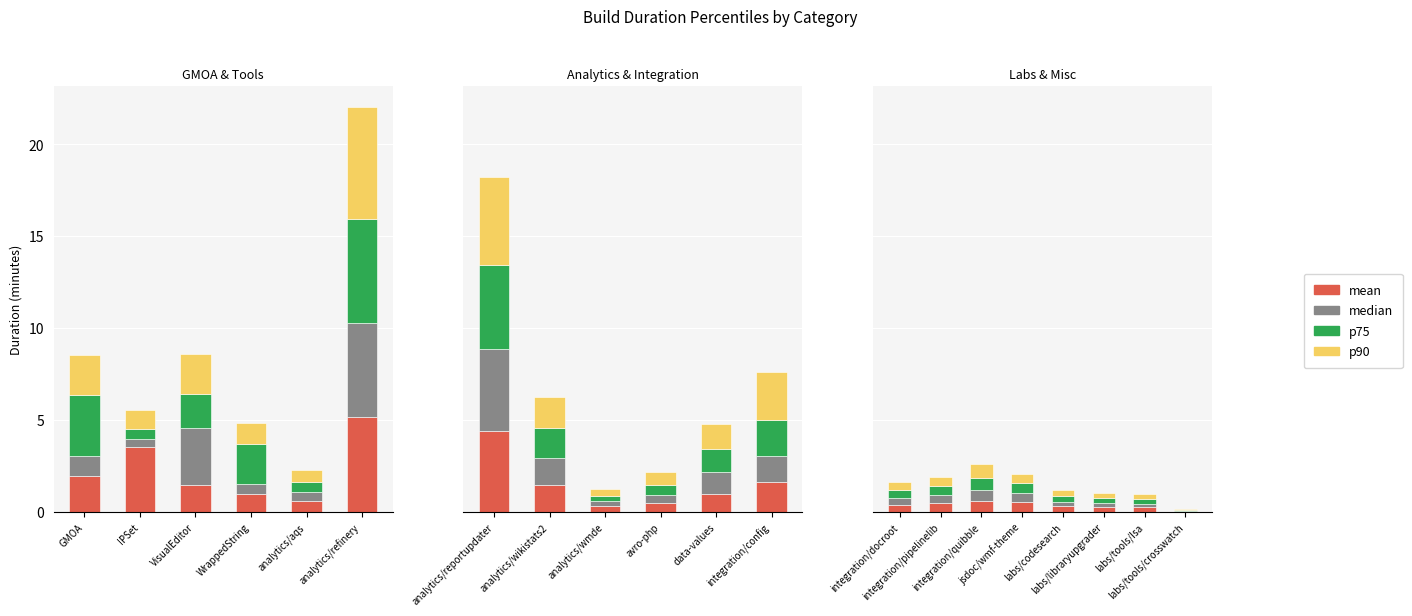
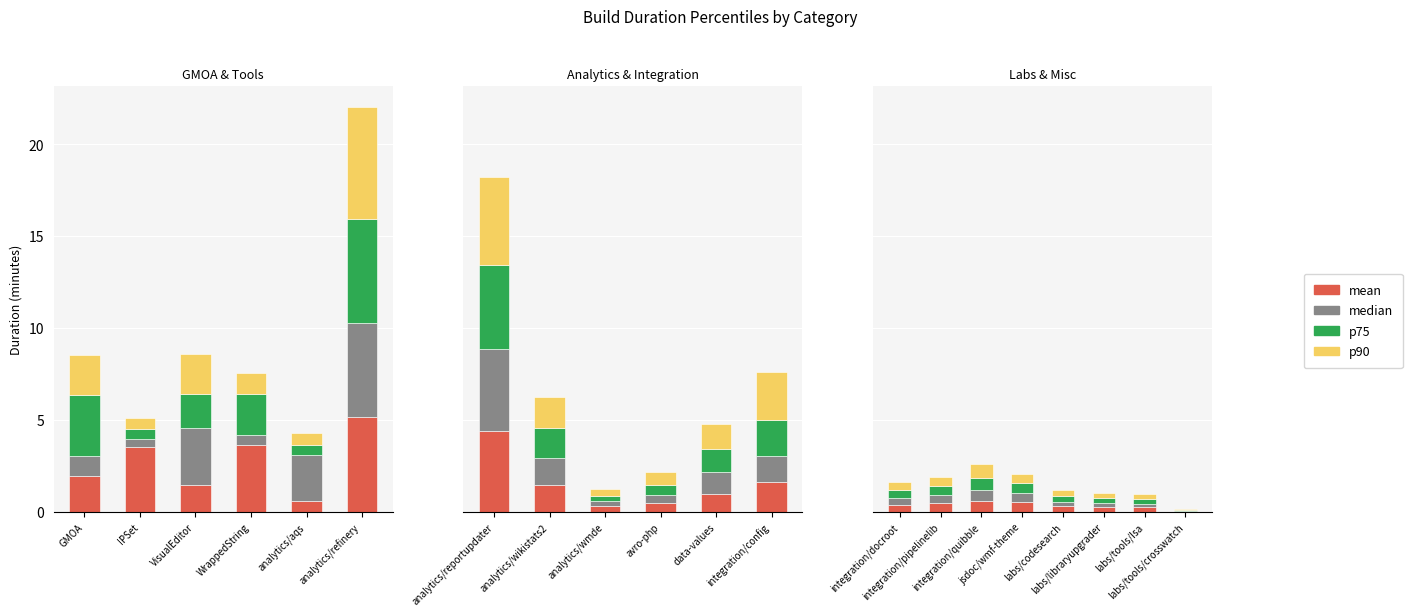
GMOA & Tools, p90, IPSet: 1.0 -> 0.6
GMOA & Tools, mean, WrappedString: 1.0 -> 3.7
GMOA & Tools, median, analytics/aqs: 0.5 -> 2.5
